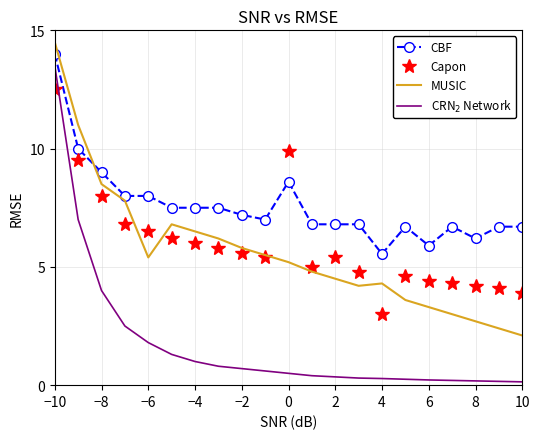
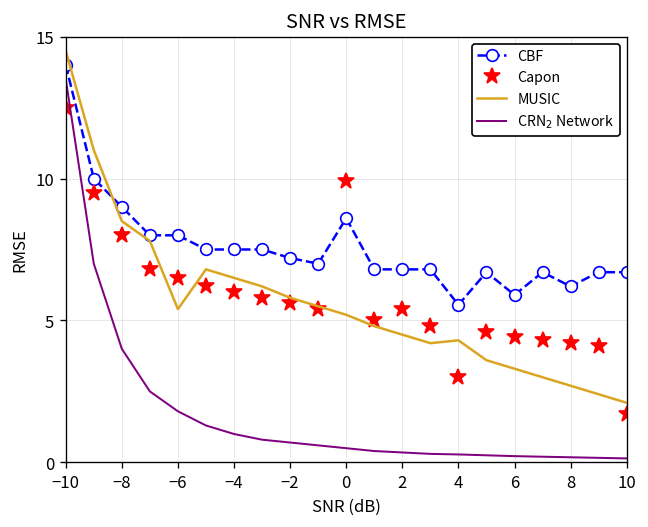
Capon, 10: 3.9 -> 1.7
